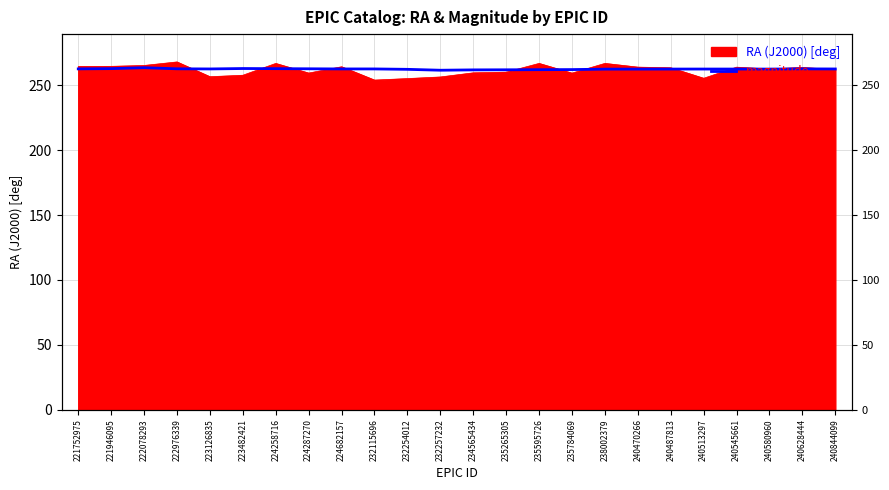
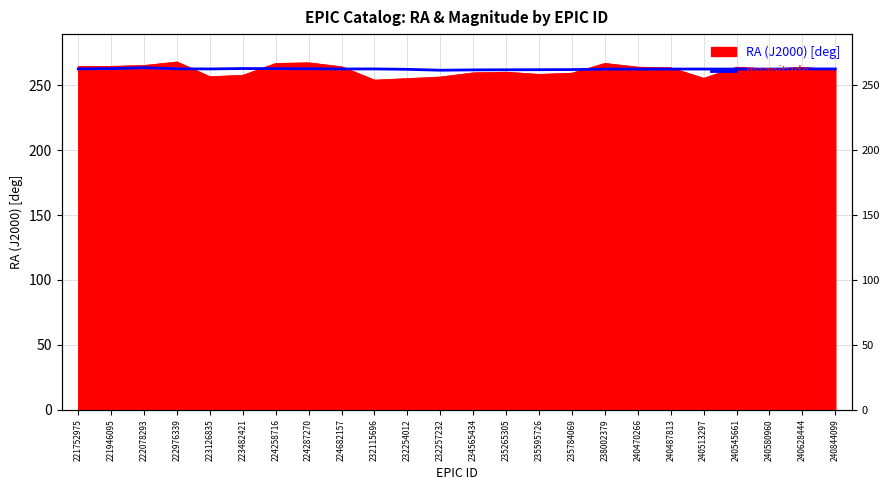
RA (J2000) [deg], 224287270: 260 -> 267
RA (J2000) [deg], 235595726: 267 -> 259
